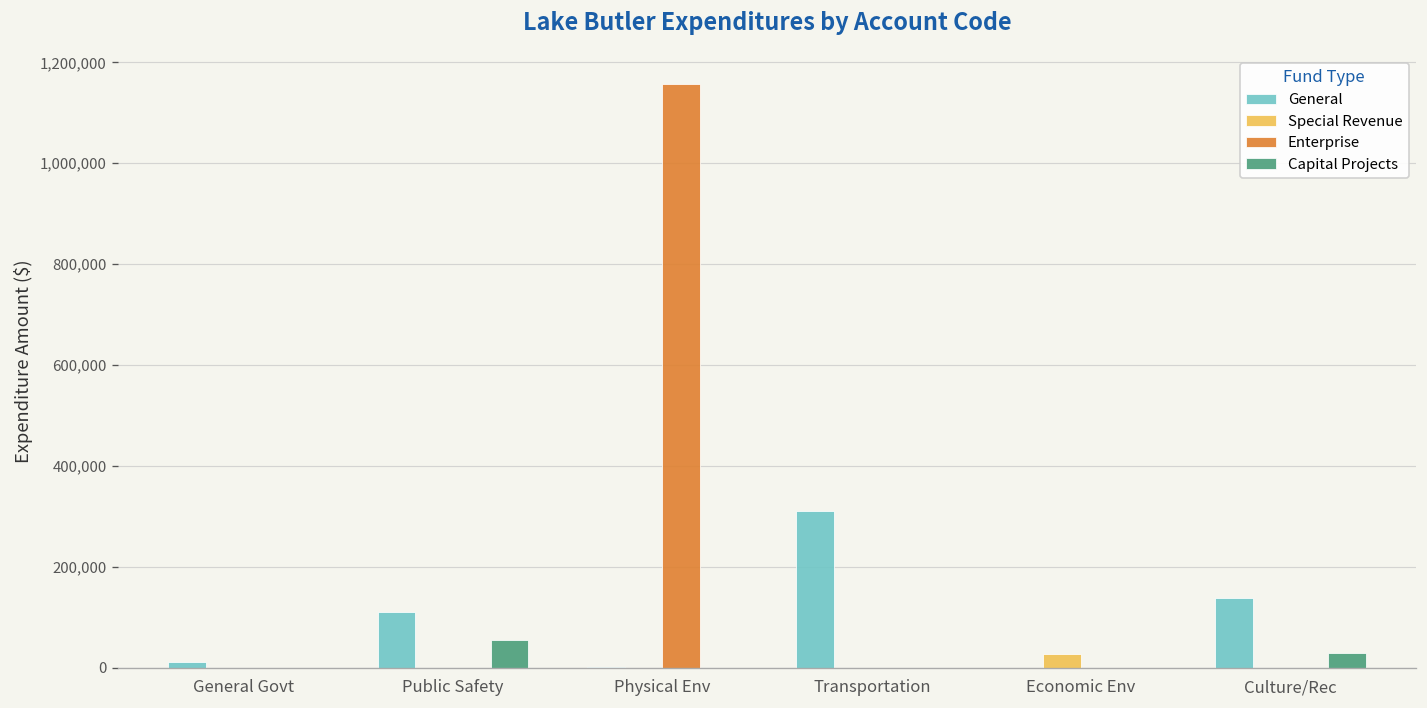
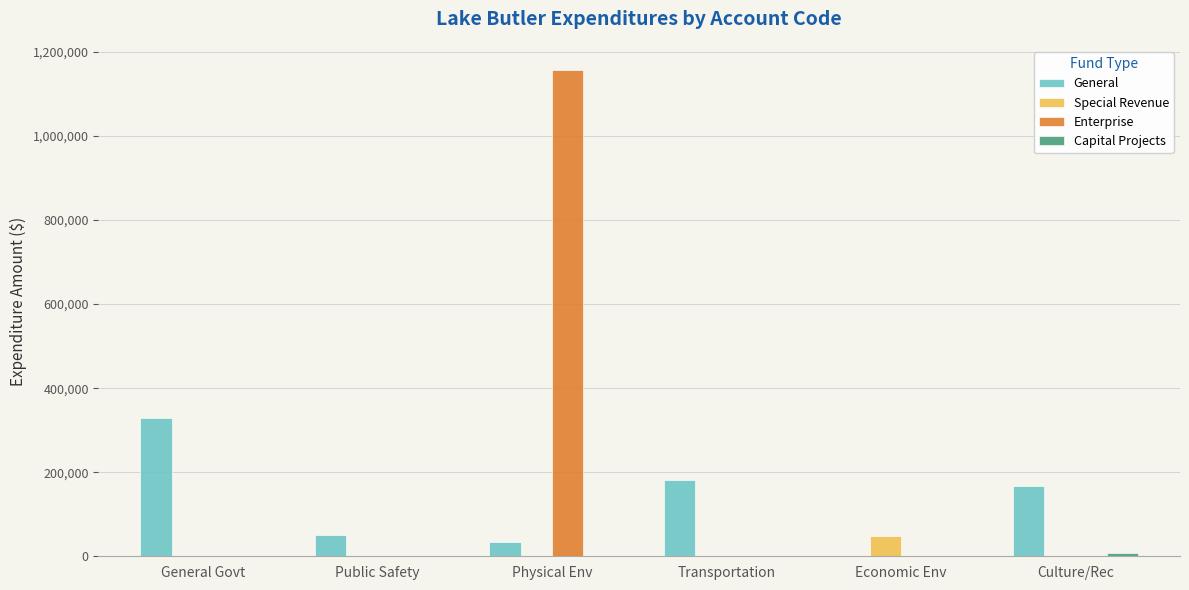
General, General Govt: 10,000 -> 330,000
General, Public Safety: 110,000 -> 50,000
Capital Projects, Public Safety: 50,000 -> 0
General, Physical Env: 0 -> 30,000
General, Transportation: 310,000 -> 180,000
Special Revenue, Economic Env: 30,000 -> 50,000
General, Culture/Rec: 140,000 -> 170,000
Capital Projects, Culture/Rec: 30,000 -> 10,000
